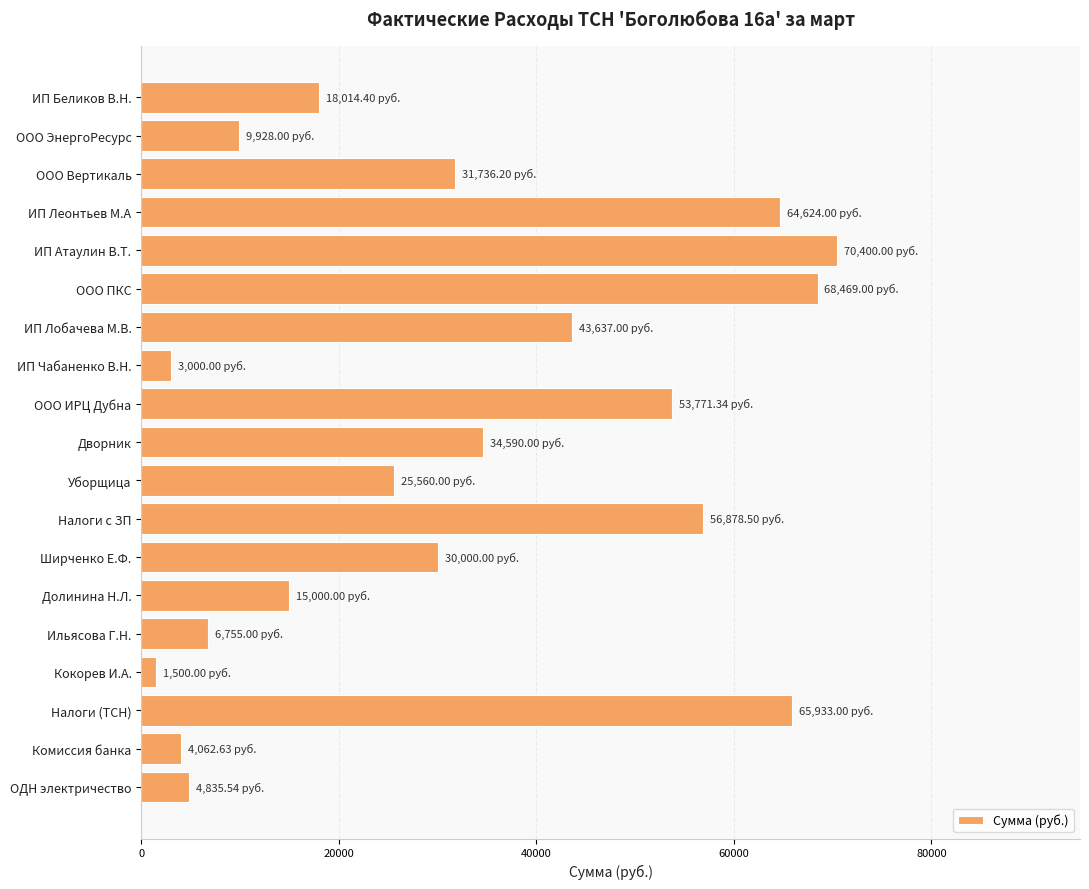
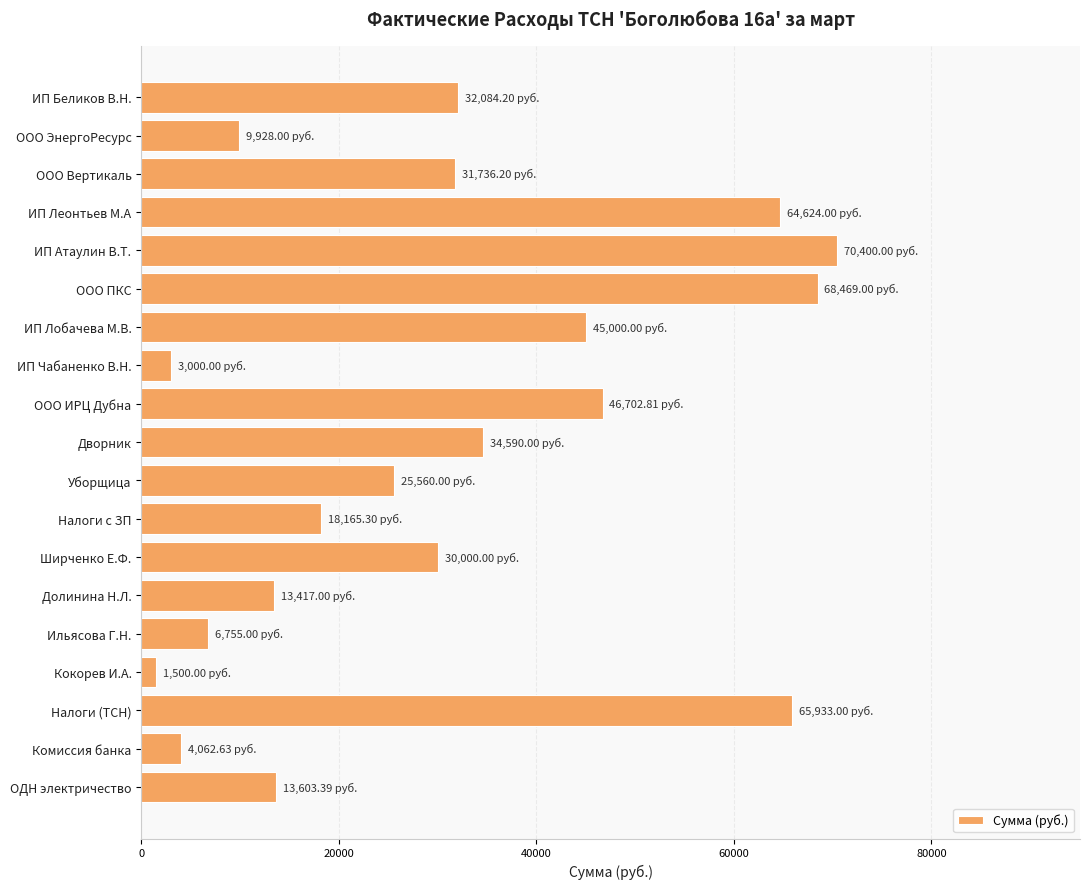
ИП Беликов В.Н.: 18,014.40 -> 32,084.20
ИП Лобачева М.В.: 43,637.00 -> 45,000.00
ООО ИРЦ Дубна: 53,771.34 -> 46,702.81
Налоги с ЗП: 56,878.50 -> 18,165.30
Долинина Н.Л.: 15,000.00 -> 13,417.00
ОДН электричество: 4,835.54 -> 13,603.39
